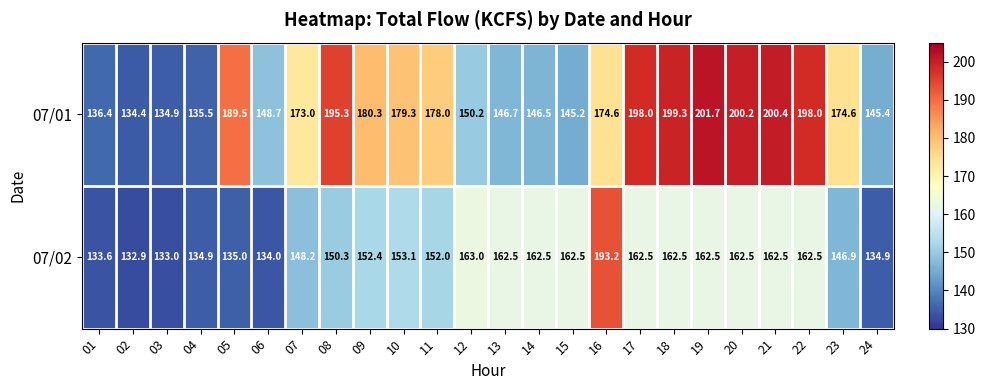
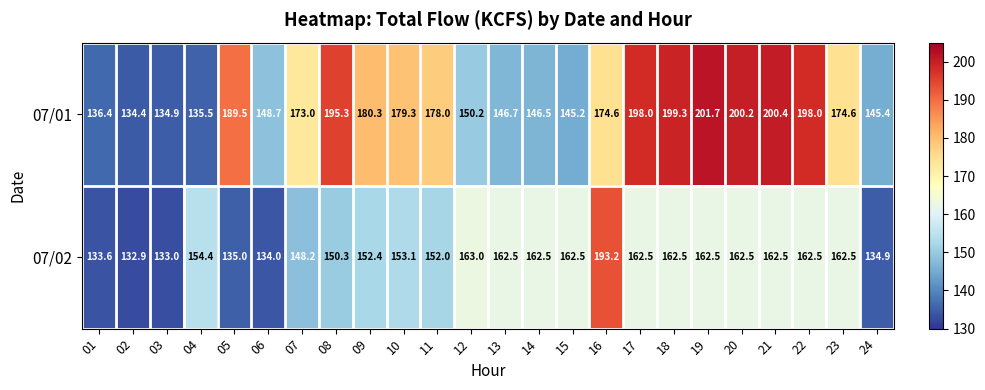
07/02, 04: 134.9 -> 154.4
07/02, 23: 146.9 -> 162.5
